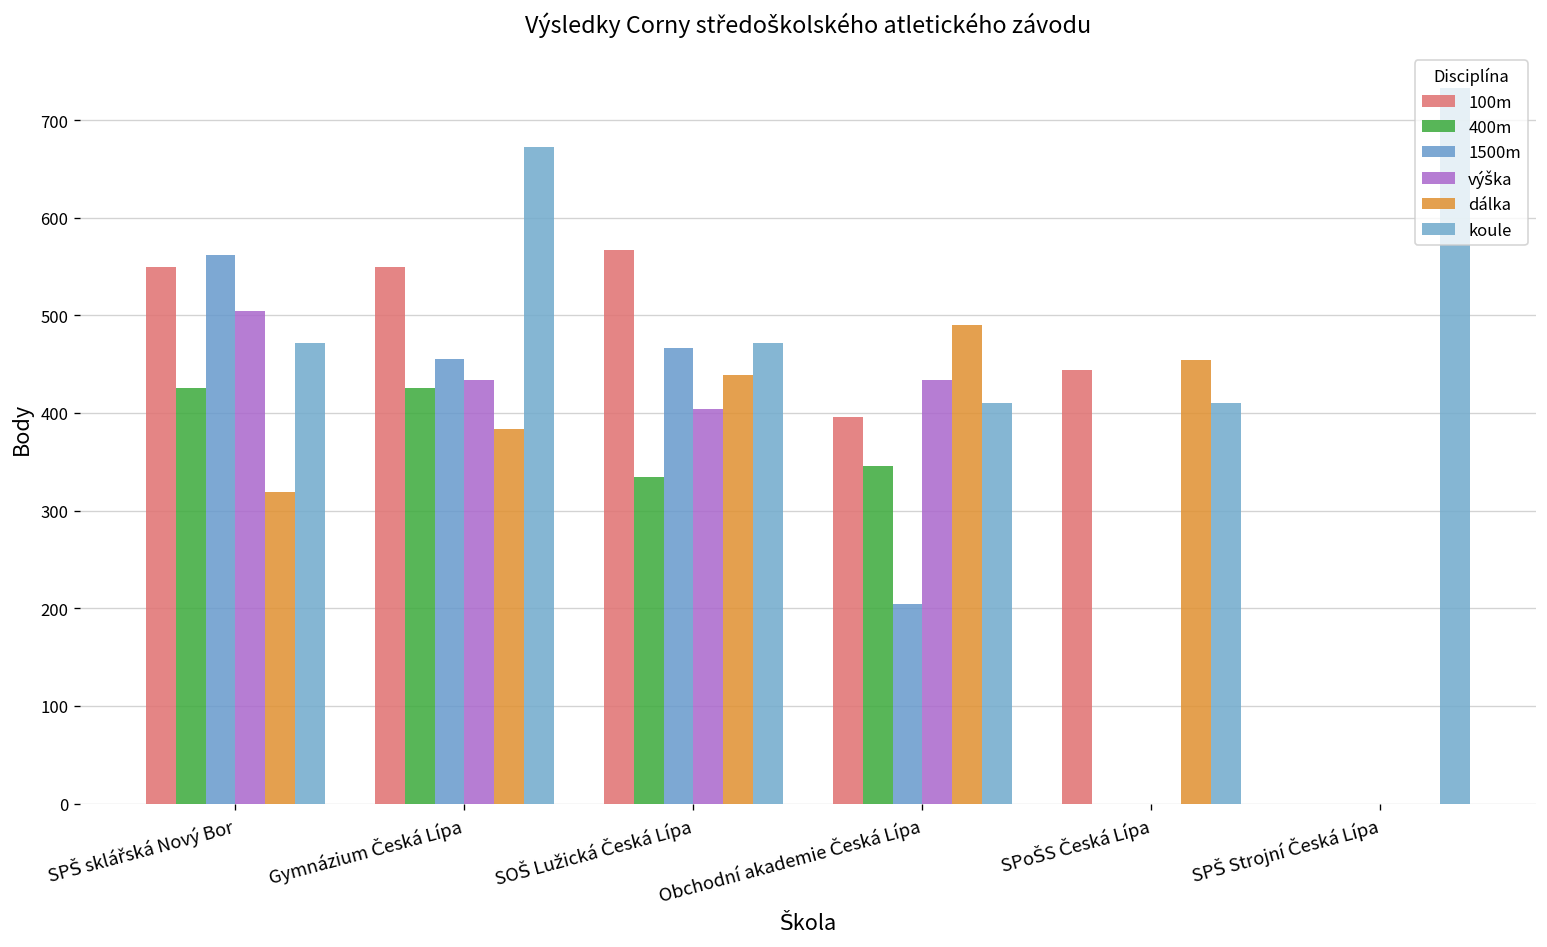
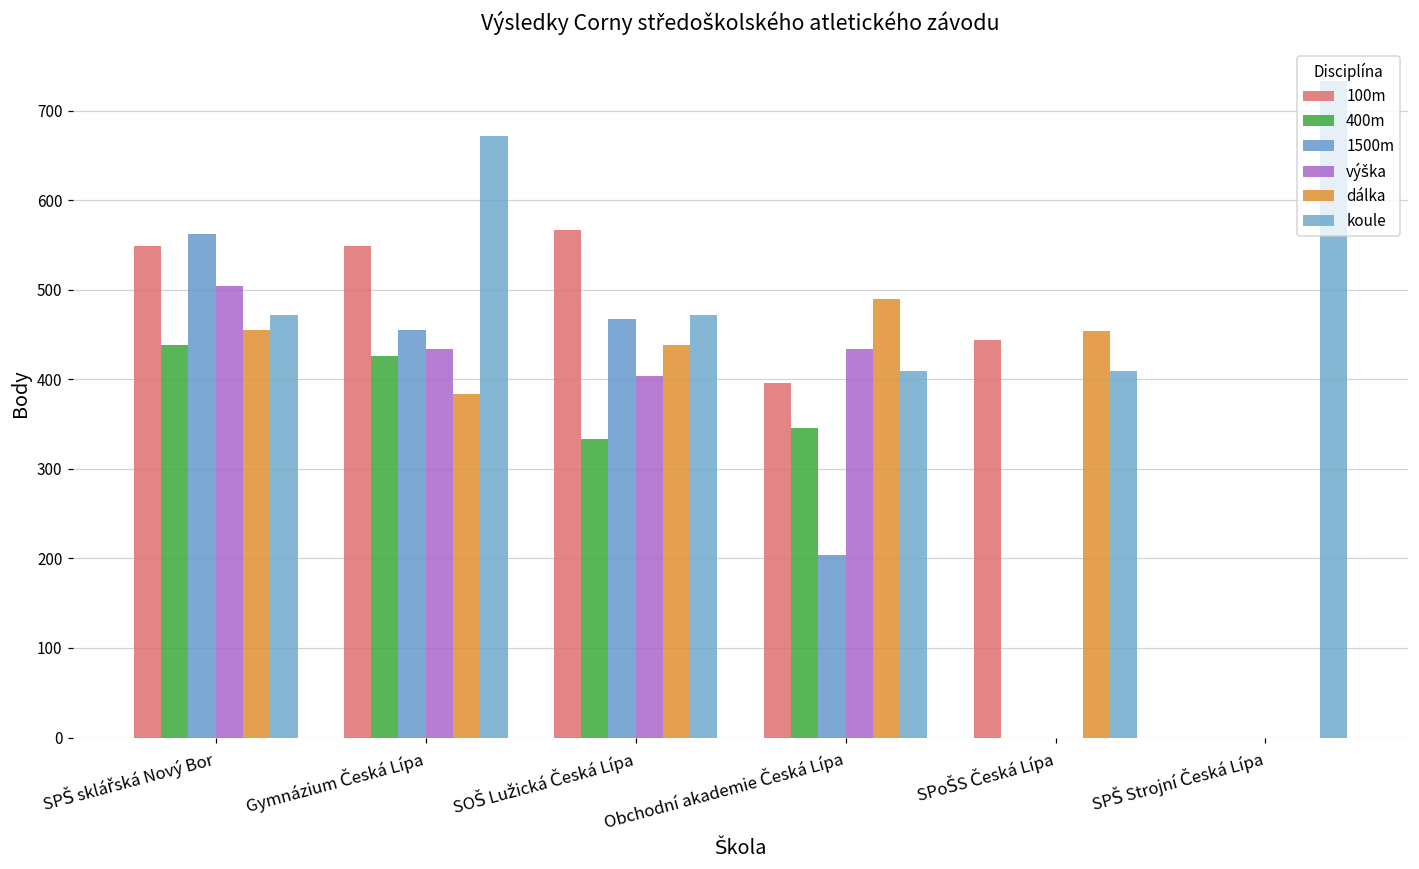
400m, SPŠ sklářská Nový Bor: 430 -> 440
dálka, SPŠ sklářská Nový Bor: 320 -> 460
